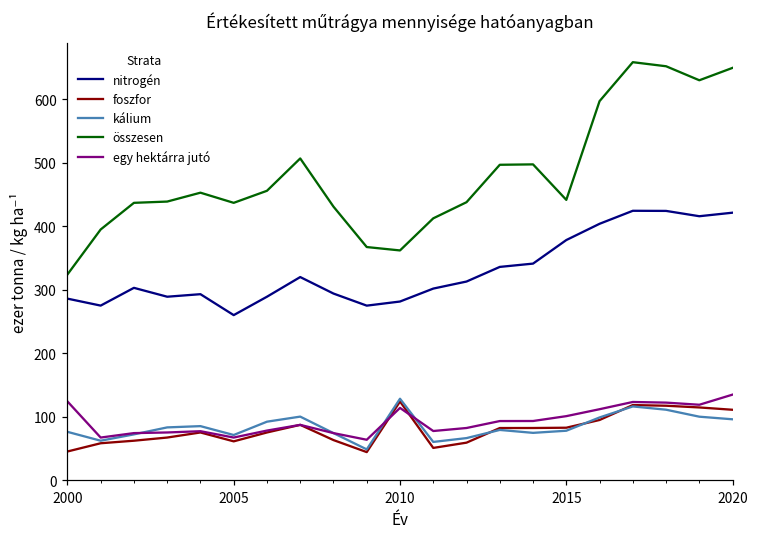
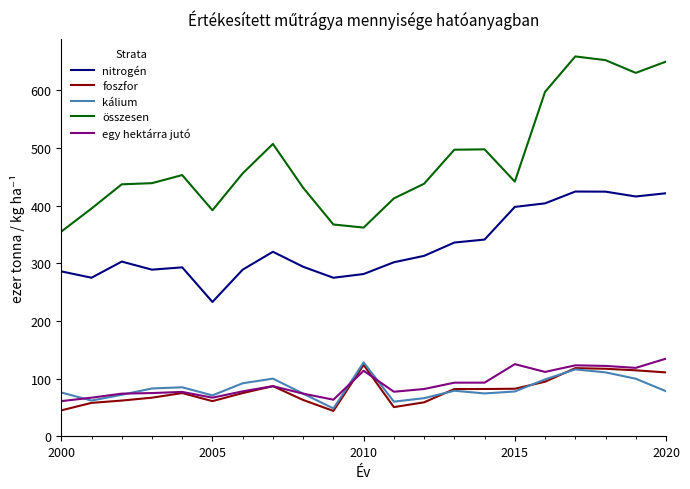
összesen, 2000: 320 -> 360
egy hektárra jutó, 2000: 120 -> 60
nitrogén, 2005: 260 -> 230
összesen, 2005: 440 -> 390
nitrogén, 2015: 380 -> 400
egy hektárra jutó, 2015: 100 -> 130
kálium, 2020: 100 -> 80
